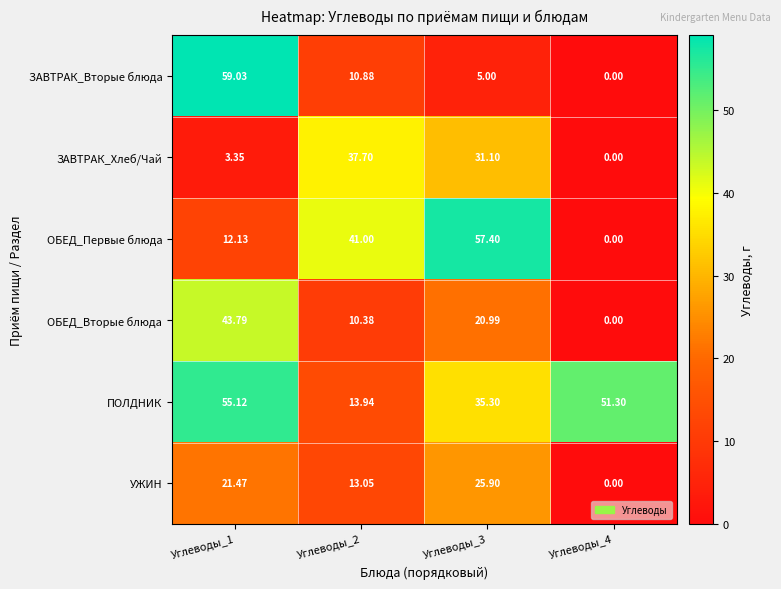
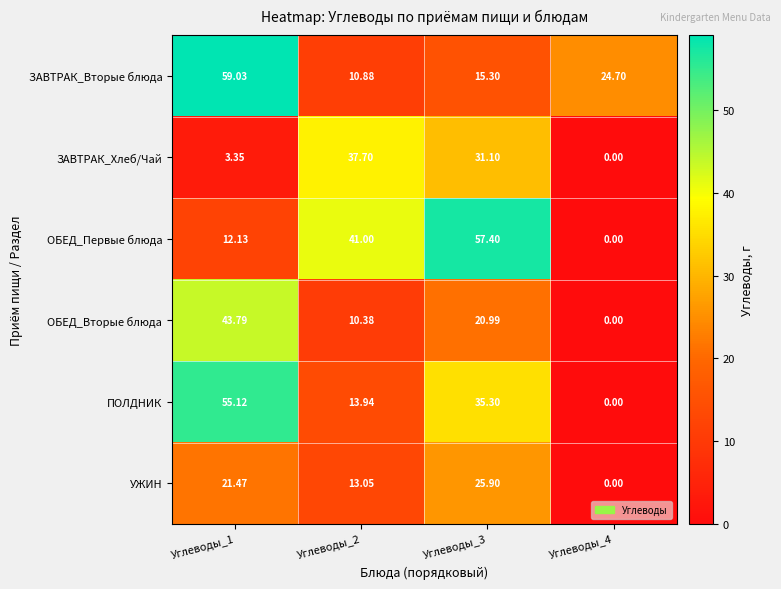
ЗАВТРАК_Вторые блюда, Углеводы_3: 5.00 -> 15.30
ЗАВТРАК_Вторые блюда, Углеводы_4: 0.00 -> 24.70
ПОЛДНИК, Углеводы_4: 51.30 -> 0.00
